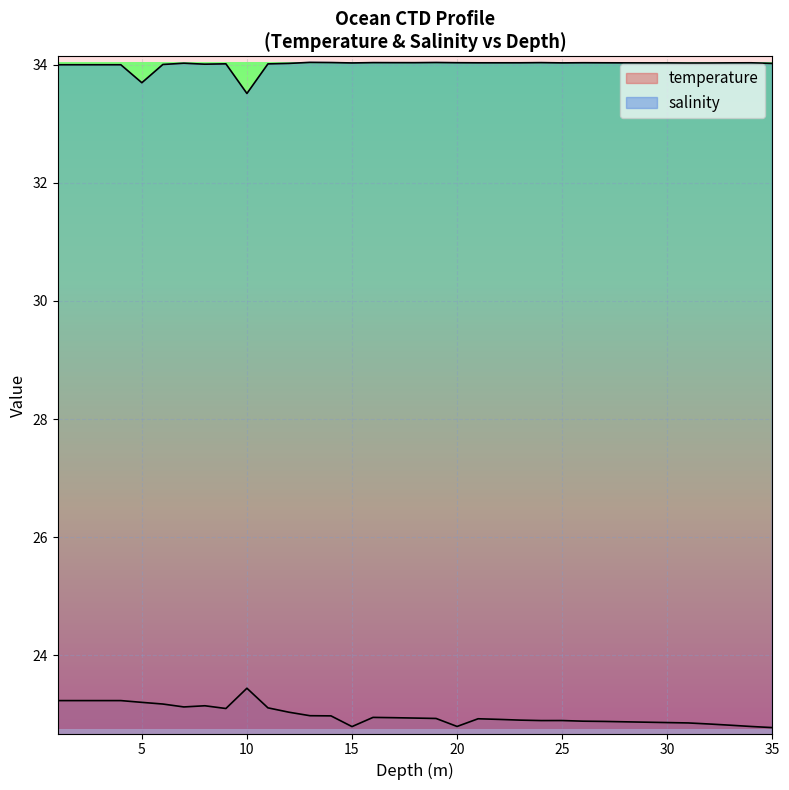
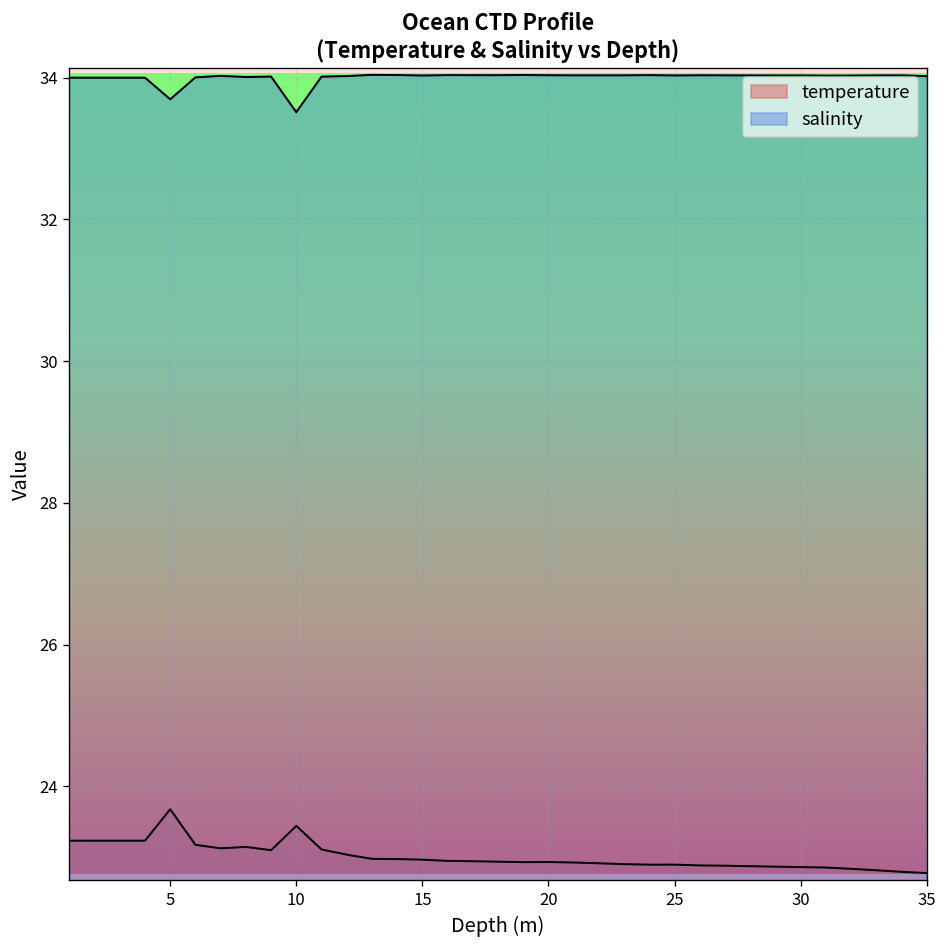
temperature, 5: 23.2 -> 23.7
temperature, 15: 22.8 -> 23.0
temperature, 20: 22.8 -> 22.9
